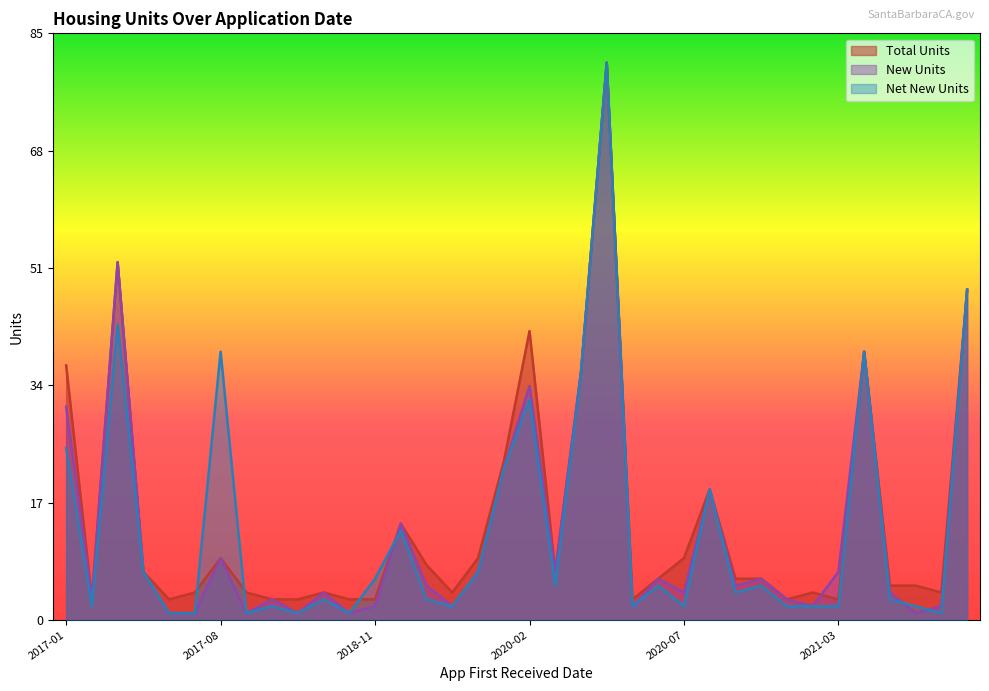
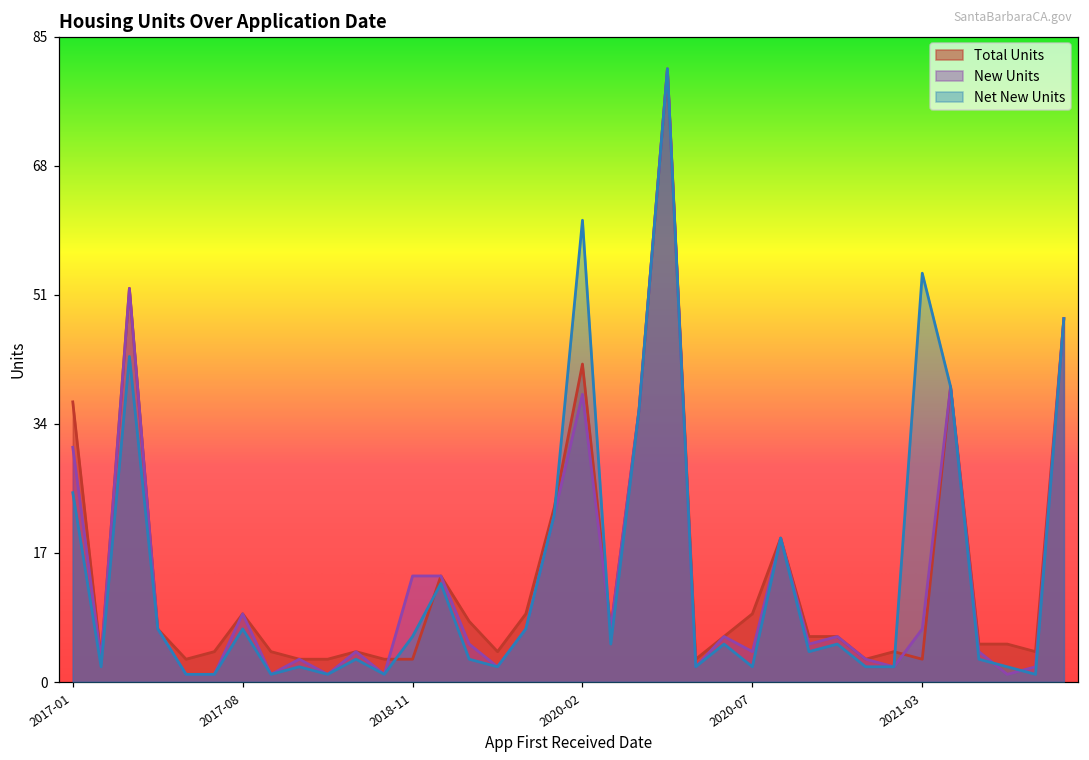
Net New Units, 2017-08: 39 -> 7
New Units, 2018-11: 2 -> 14
New Units, 2020-02: 34 -> 38
Net New Units, 2020-02: 32 -> 61
Net New Units, 2021-03: 2 -> 54
